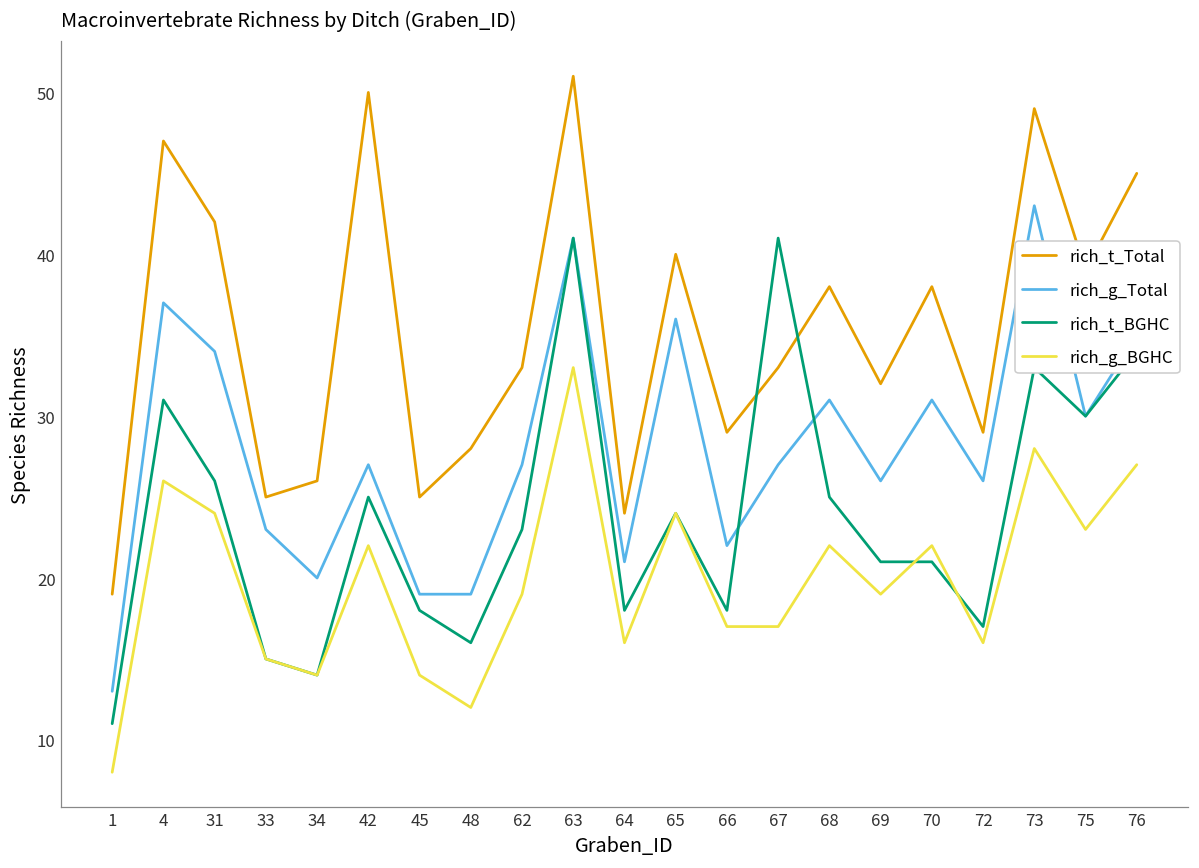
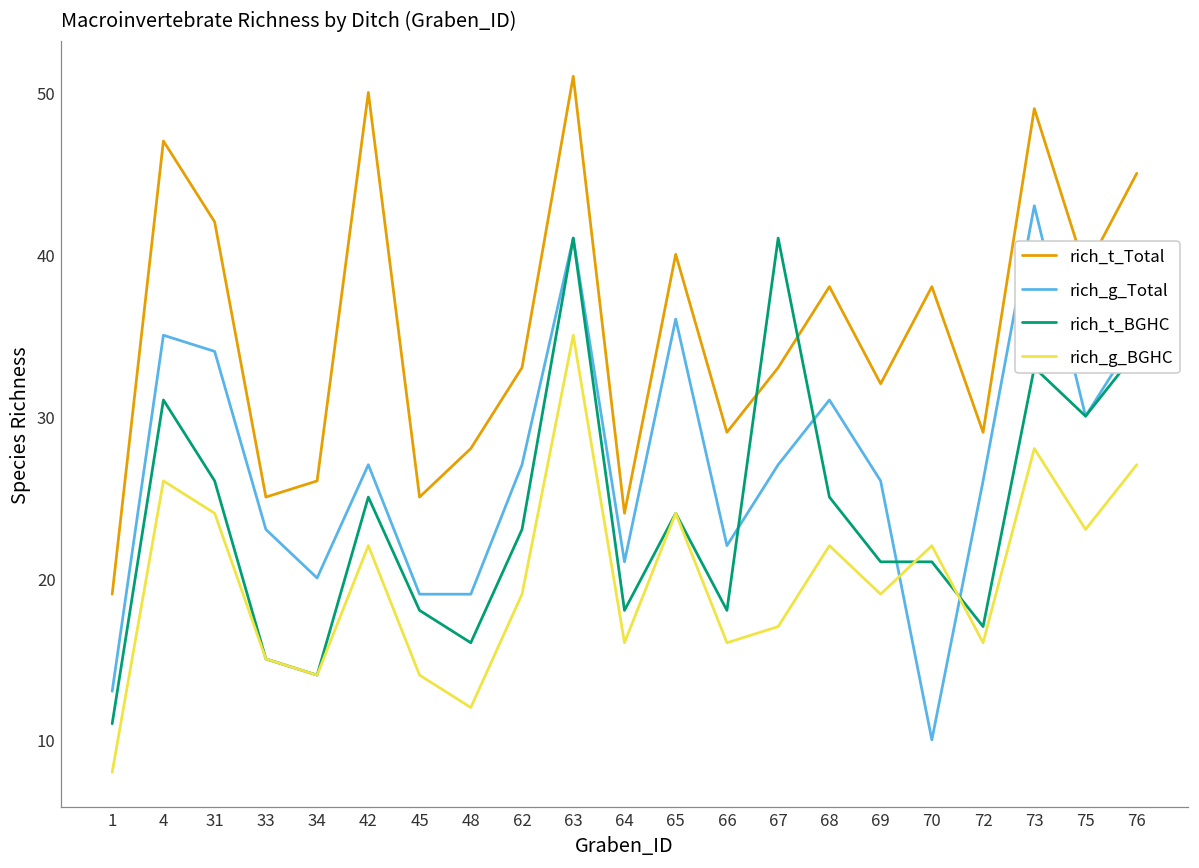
rich_g_Total, 4: 37 -> 35
rich_g_BGHC, 63: 33 -> 35
rich_g_BGHC, 66: 17 -> 16
rich_g_Total, 70: 31 -> 10
